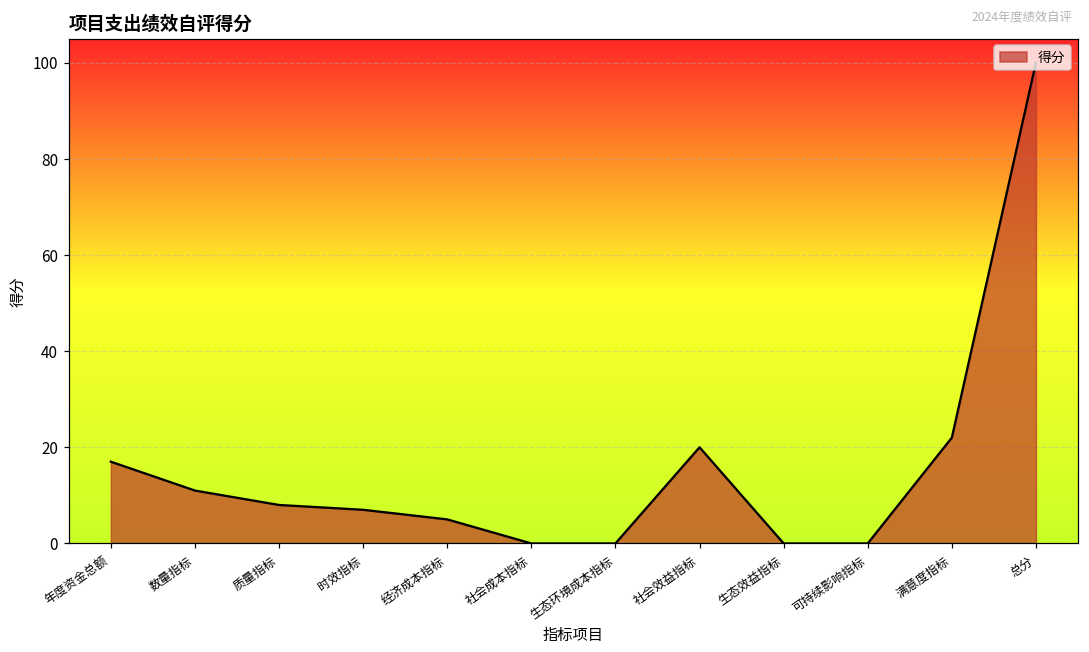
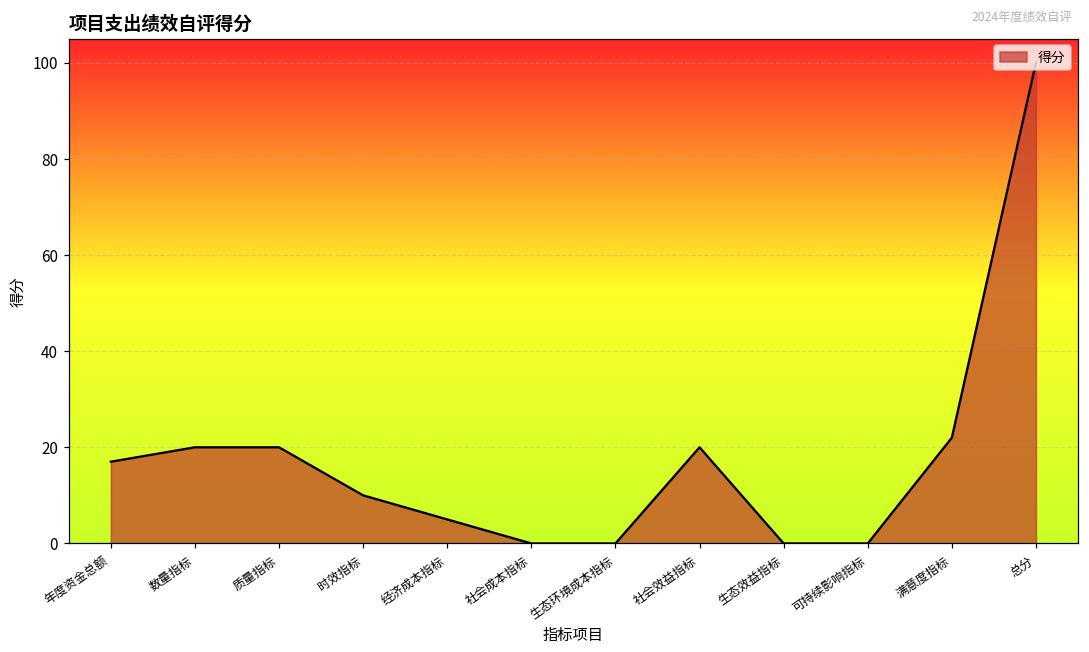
数量指标: 11 -> 20
质量指标: 8 -> 20
时效指标: 7 -> 10
